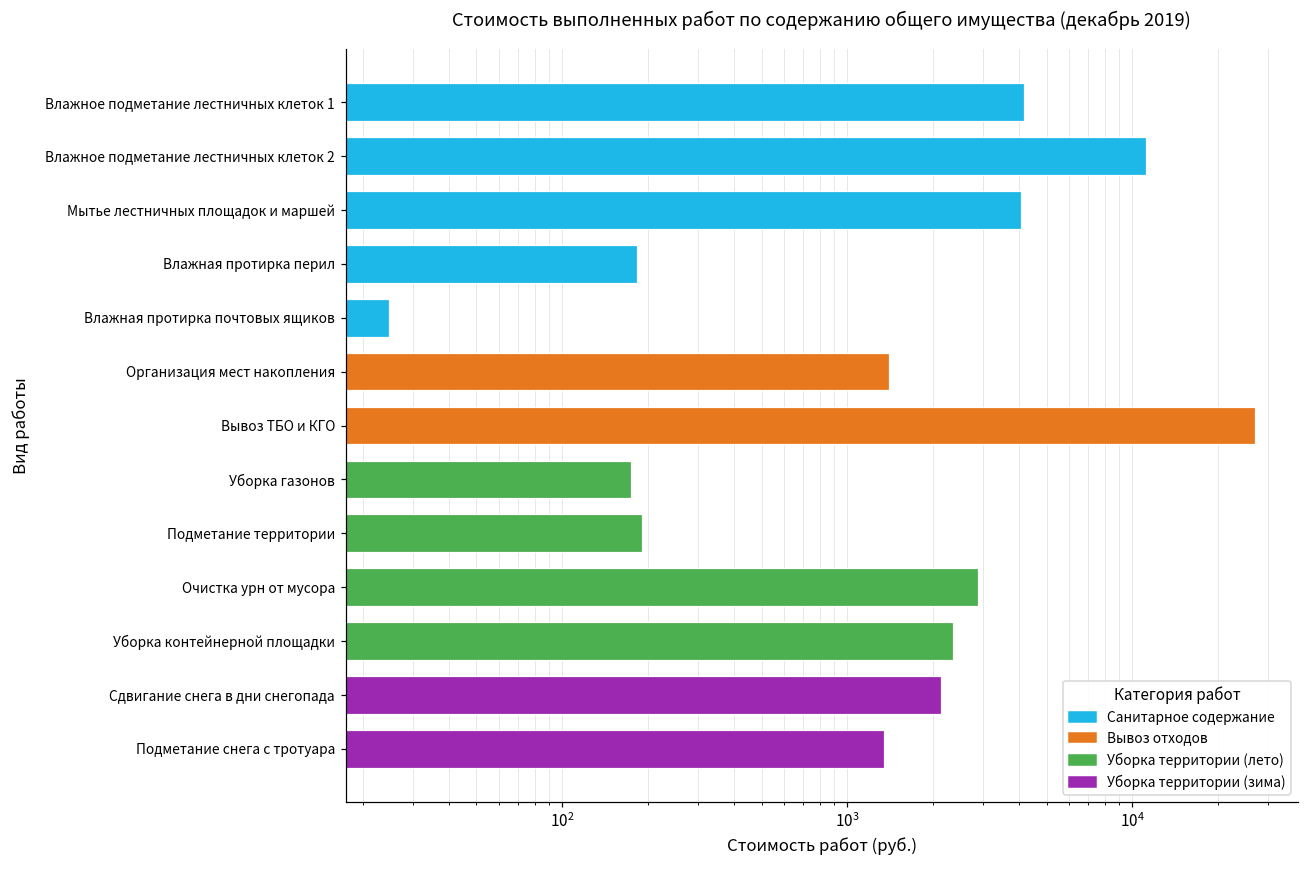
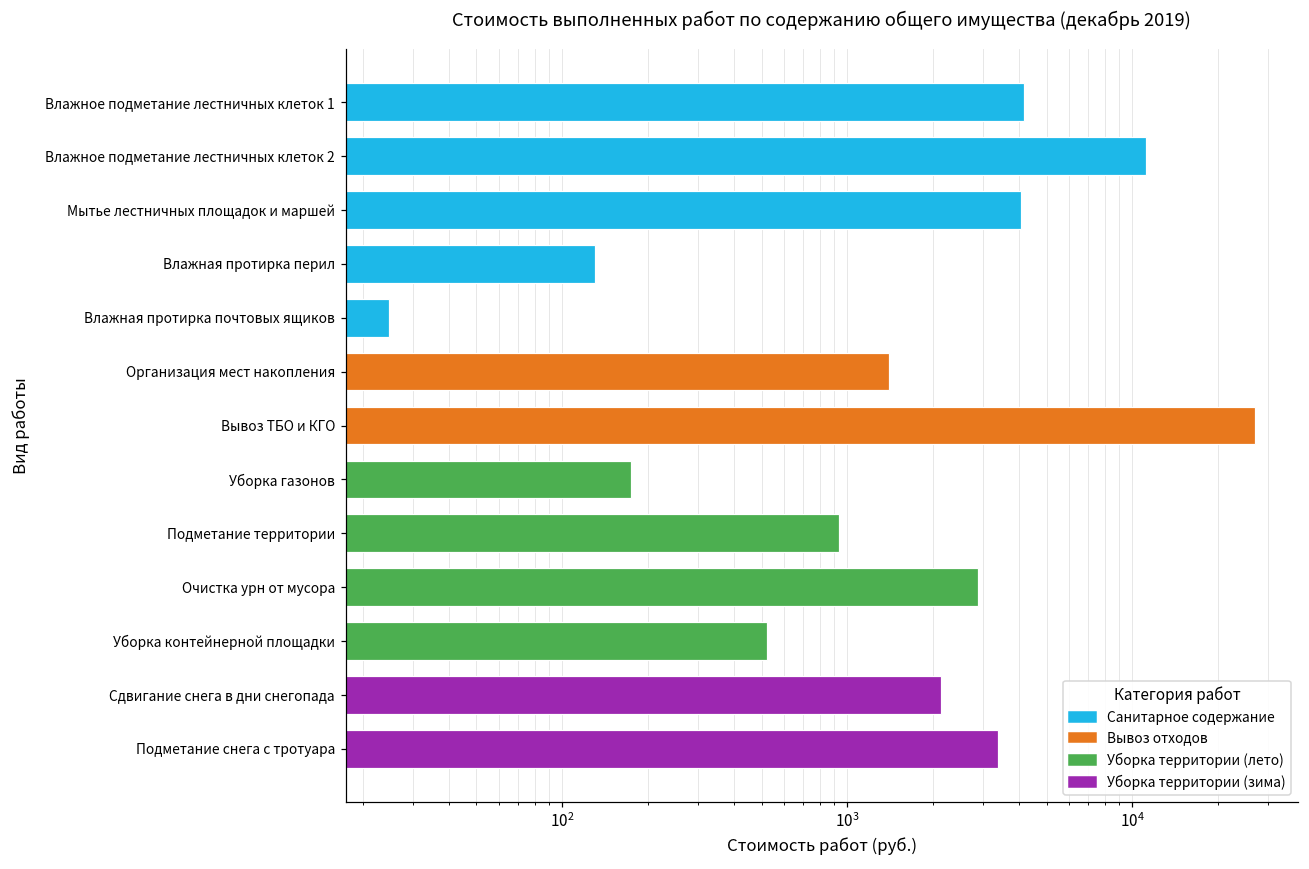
Влажная протирка перил: 180 -> 130
Подметание территории: 190 -> 930
Уборка контейнерной площадки: 2400 -> 520
Подметание снега с тротуара: 1300 -> 3400
